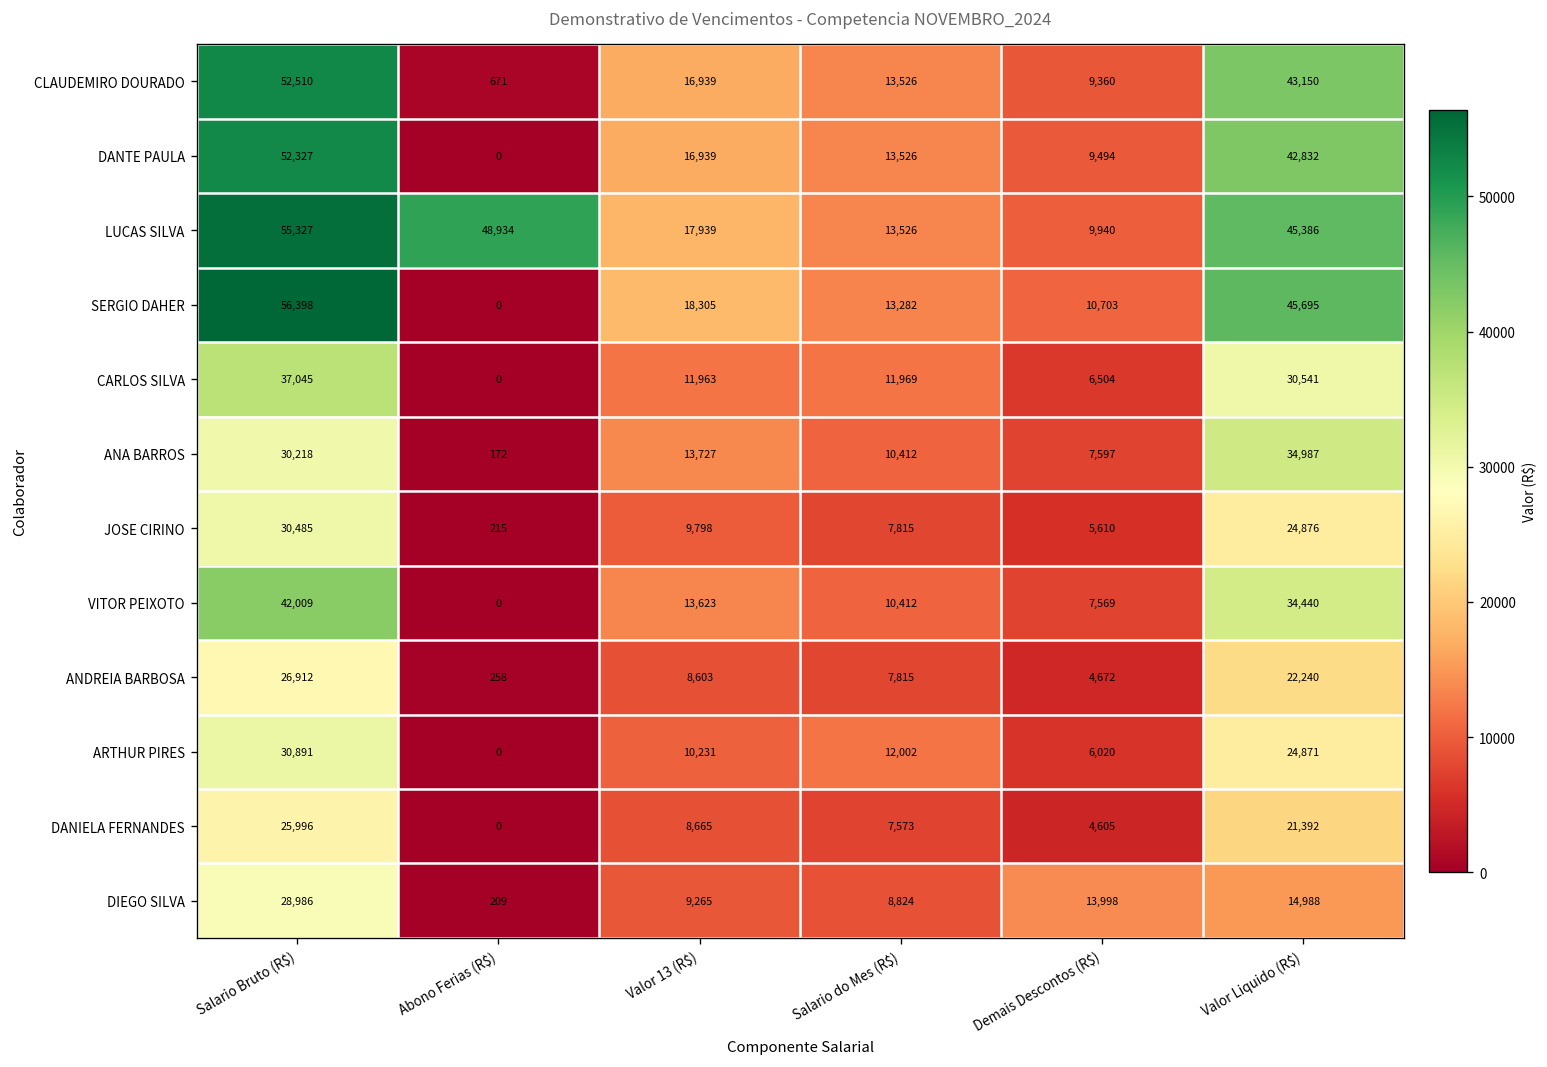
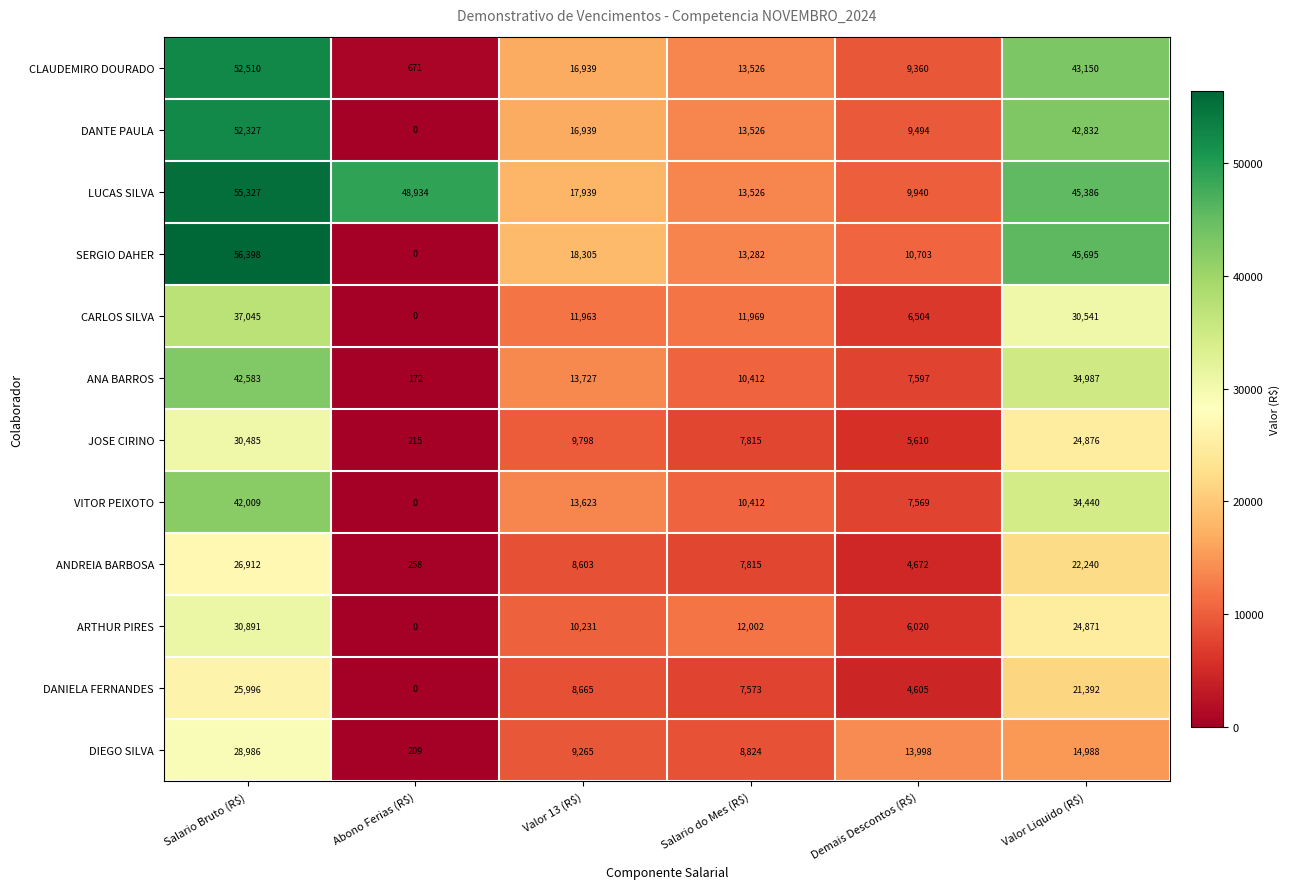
ANA BARROS, Salario Bruto (R$): 30,218 -> 42,583
